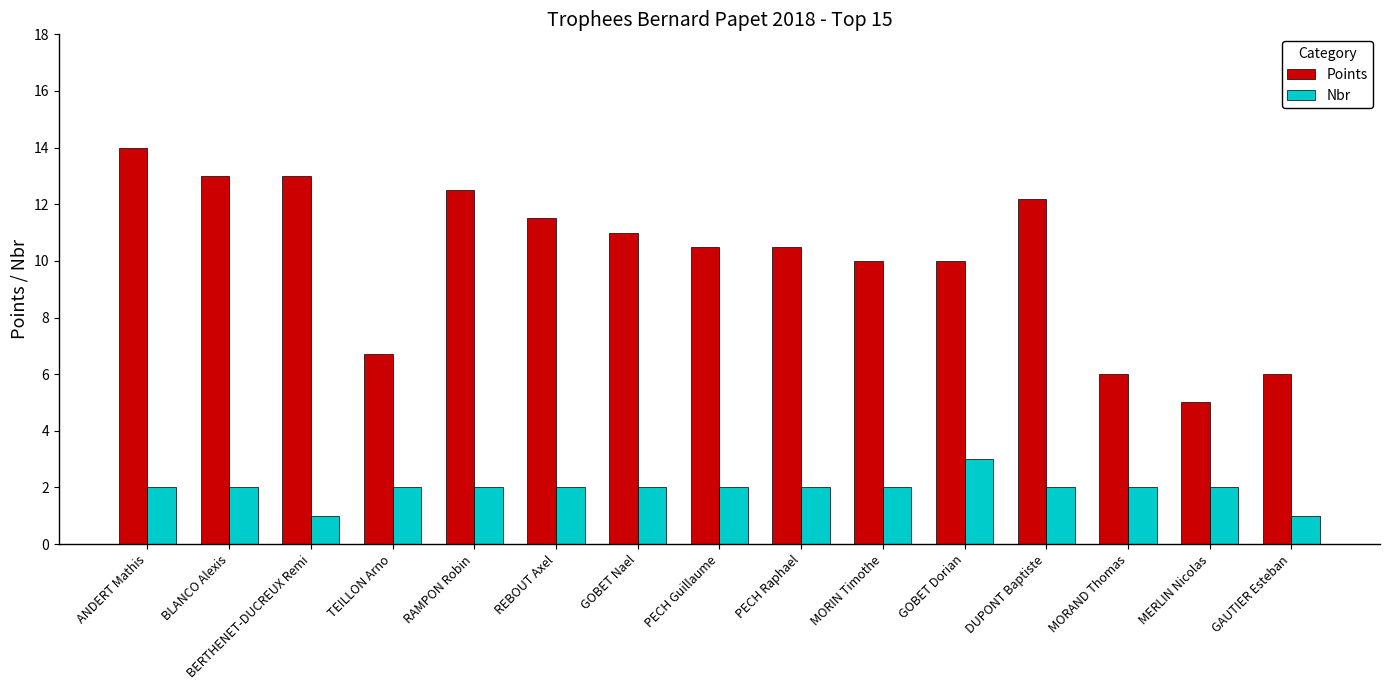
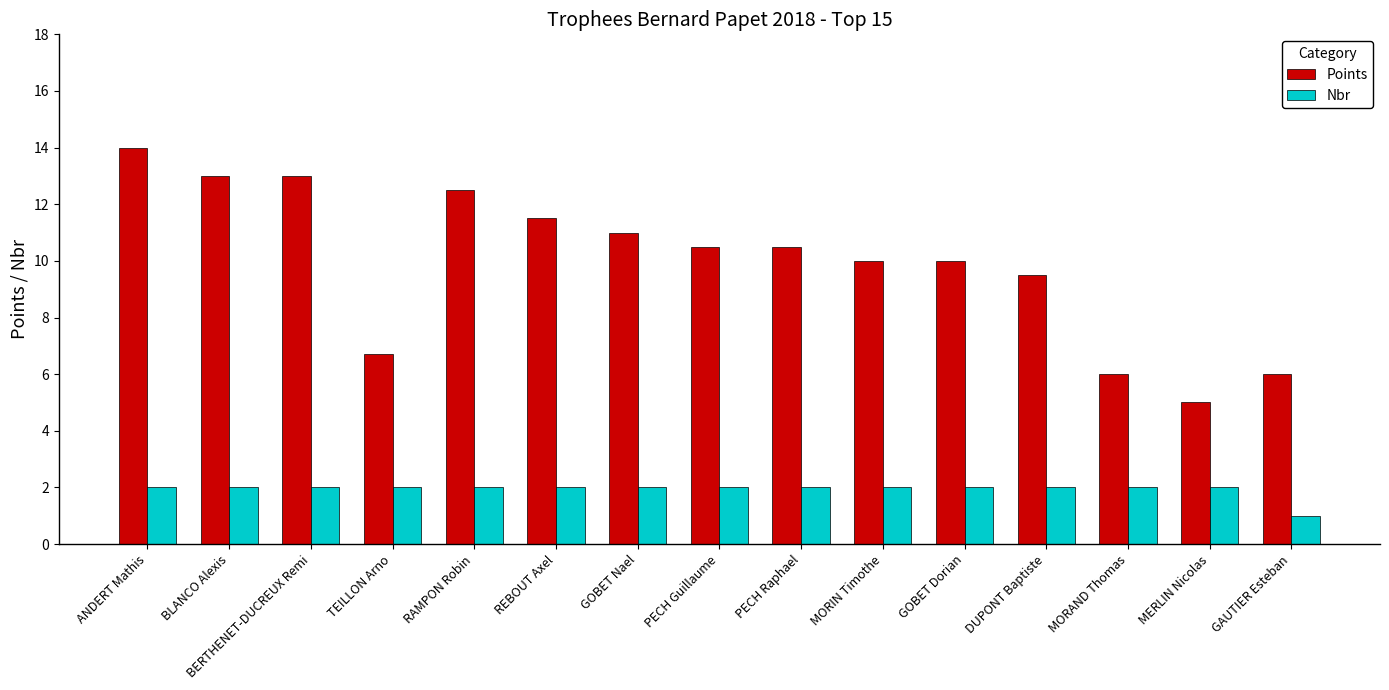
Nbr, BERTHENET-DUCREUX Remi: 1 -> 2
Nbr, GOBET Dorian: 3 -> 2
Points, DUPONT Baptiste: 12.2 -> 9.5
